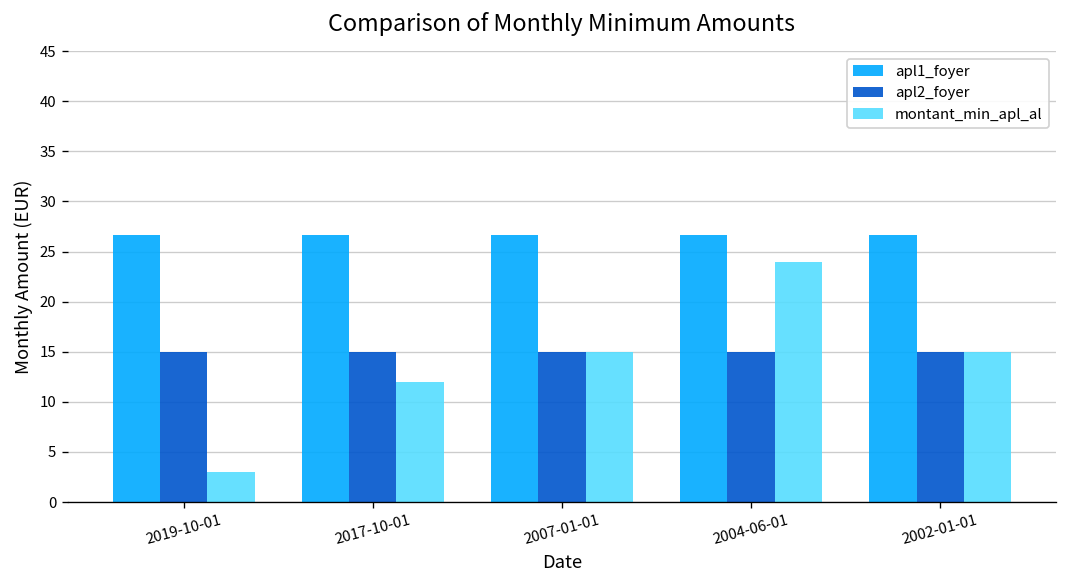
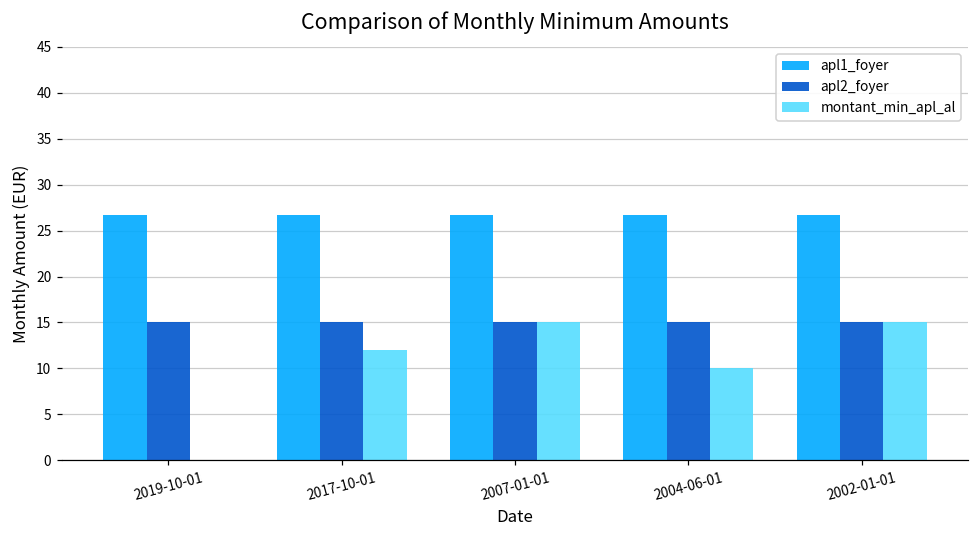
montant_min_apl_al, 2019-10-01: 3 -> 0
montant_min_apl_al, 2004-06-01: 24 -> 10
